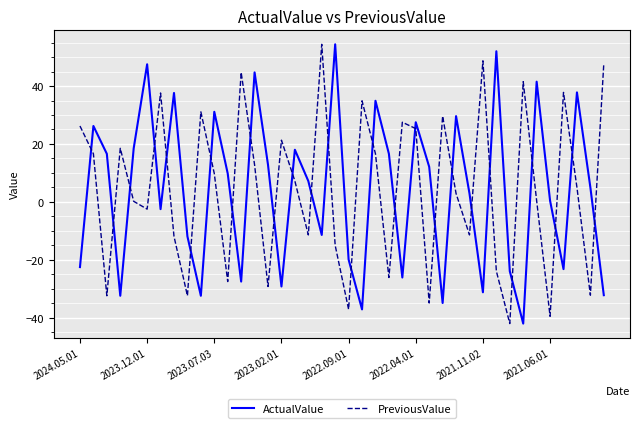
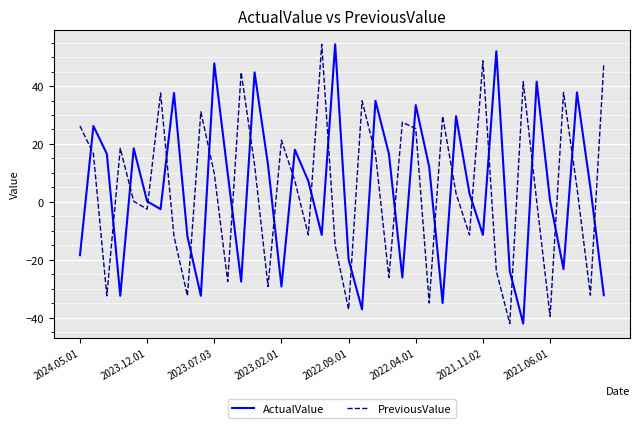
ActualValue, 2024.05.01: -23 -> -18
ActualValue, 2023.12.01: 48 -> 0
ActualValue, 2023.07.03: 31 -> 48
ActualValue, 2022.04.01: 28 -> 33
ActualValue, 2021.11.02: -31 -> -11
